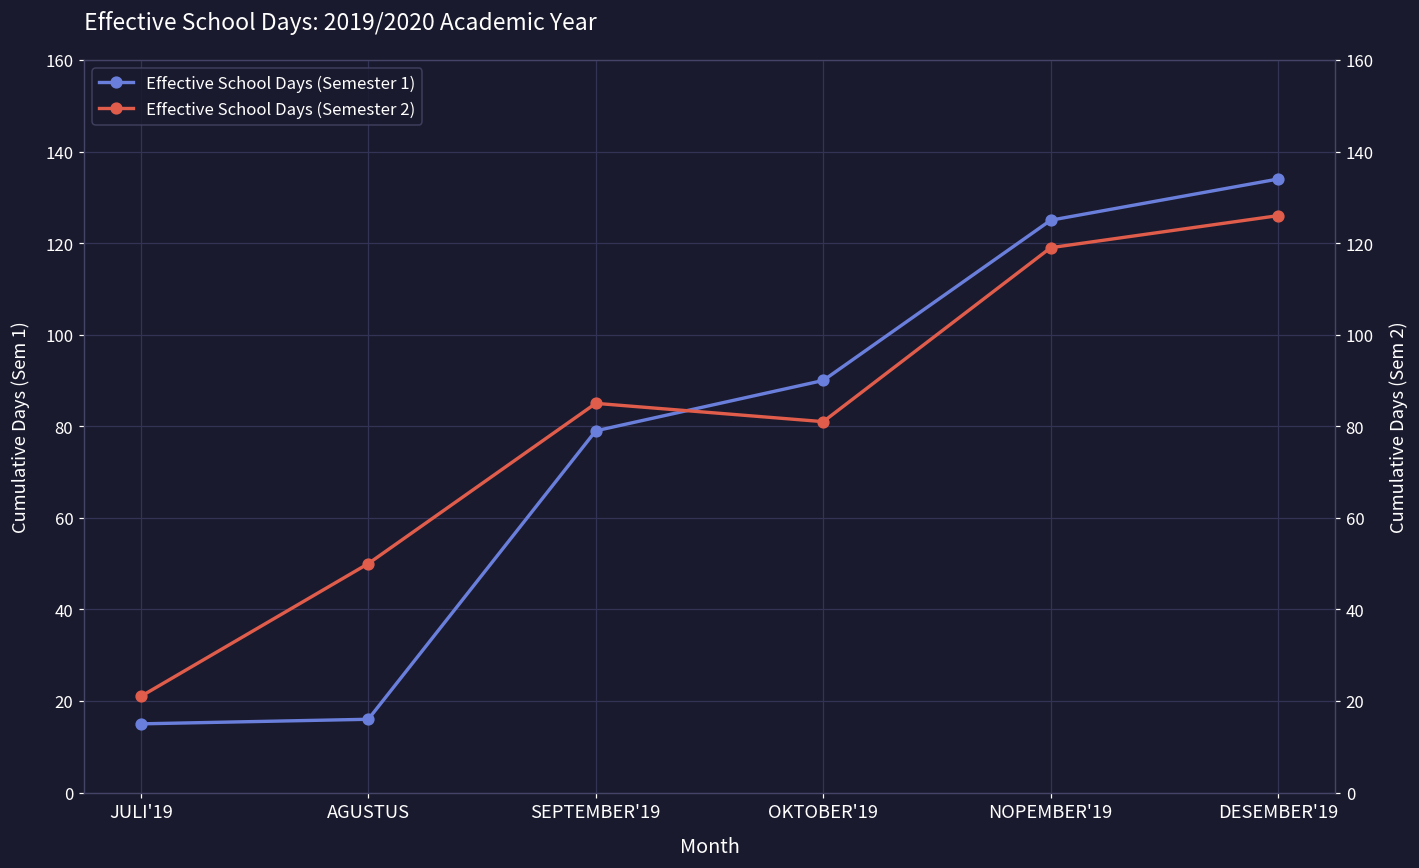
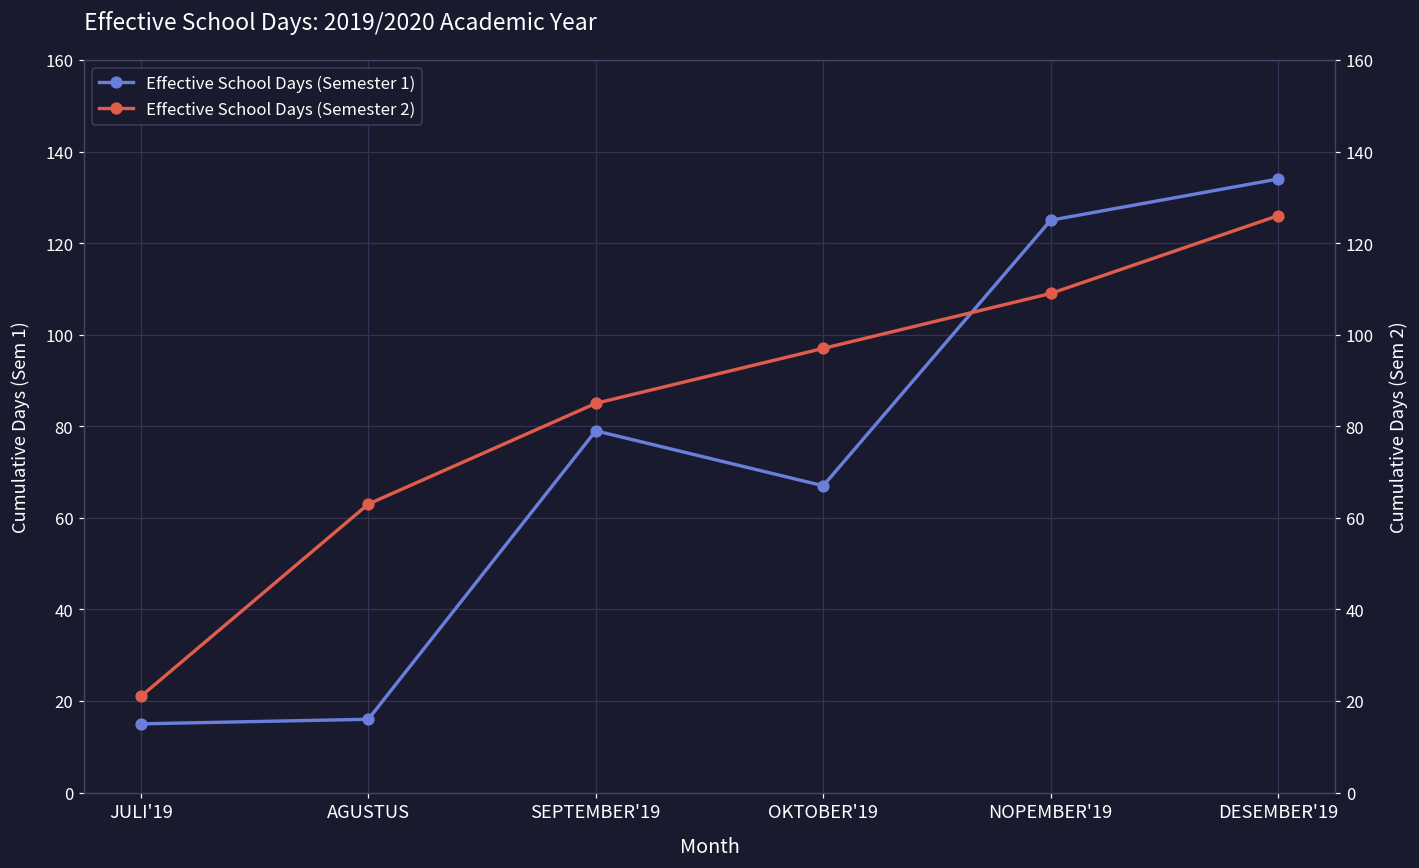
Effective School Days (Semester 1), OKTOBER'19: 90 -> 67
Effective School Days (Semester 2), AGUSTUS: 50 -> 63
Effective School Days (Semester 2), OKTOBER'19: 81 -> 97
Effective School Days (Semester 2), NOPEMBER'19: 119 -> 109
